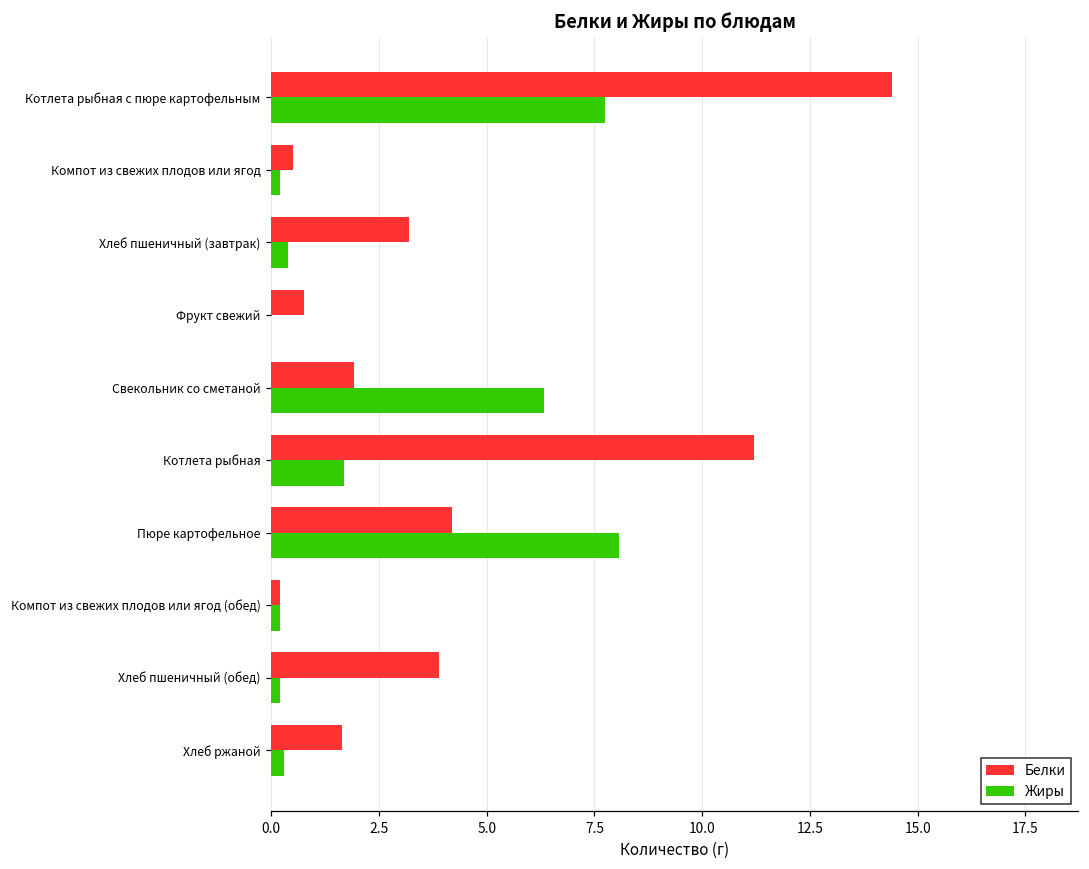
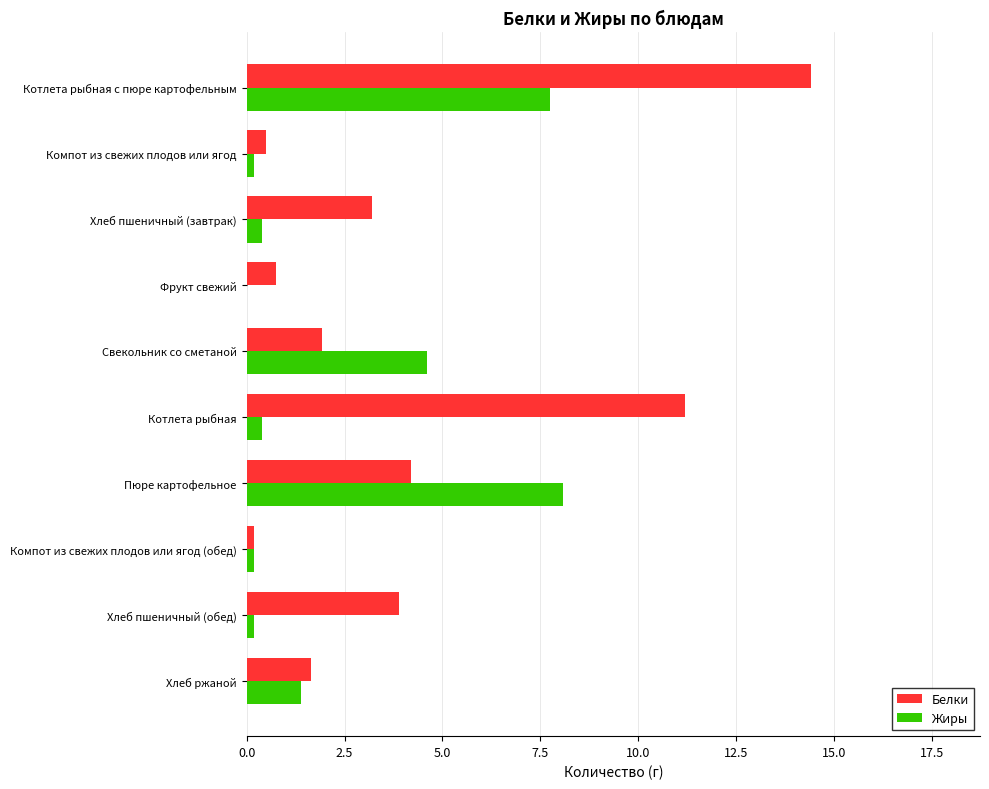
Жиры, Свекольник со сметаной: 6.3 -> 4.6
Жиры, Котлета рыбная: 1.7 -> 0.4
Жиры, Хлеб ржаной: 0.3 -> 1.4
